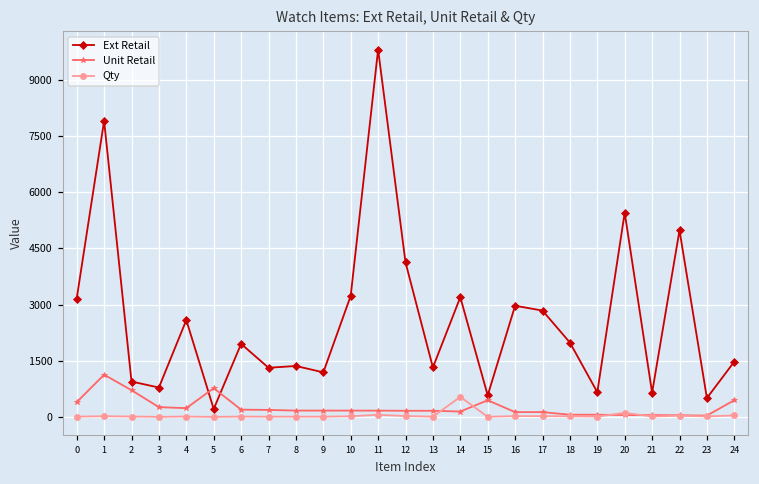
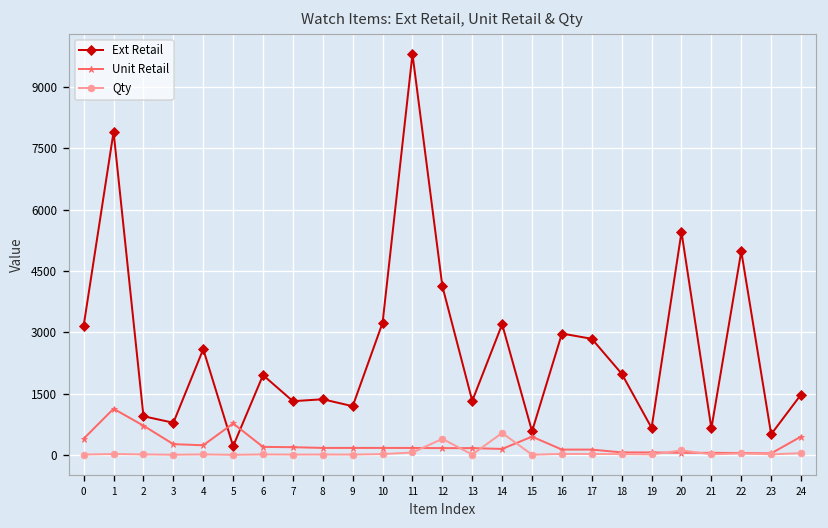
Qty, 12: 0 -> 400
